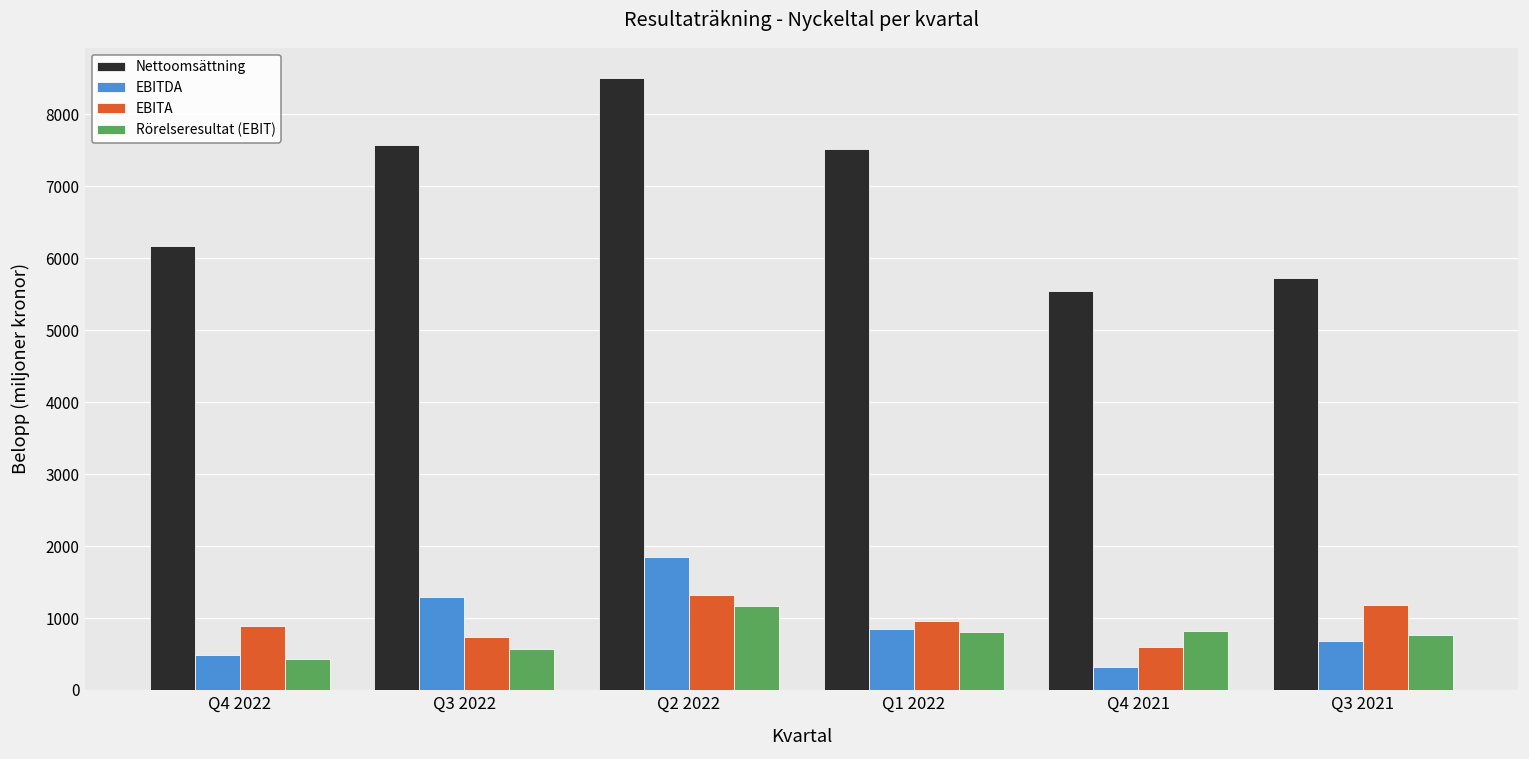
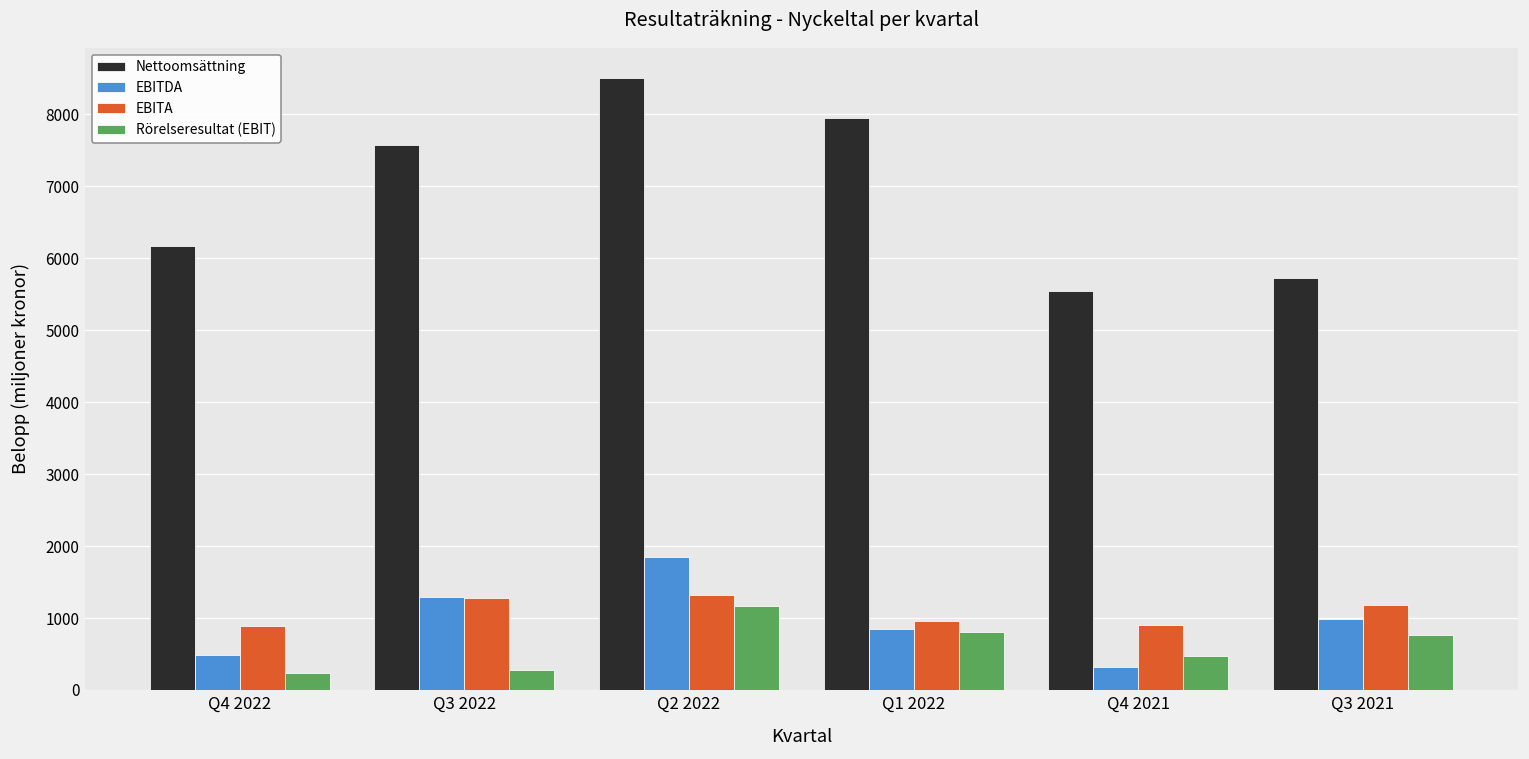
Rörelseresultat (EBIT), Q4 2022: 400 -> 200
EBITA, Q3 2022: 700 -> 1300
Rörelseresultat (EBIT), Q3 2022: 600 -> 300
Nettoomsättning, Q1 2022: 7500 -> 7900
EBITA, Q4 2021: 600 -> 900
Rörelseresultat (EBIT), Q4 2021: 800 -> 500
EBITDA, Q3 2021: 700 -> 1000
